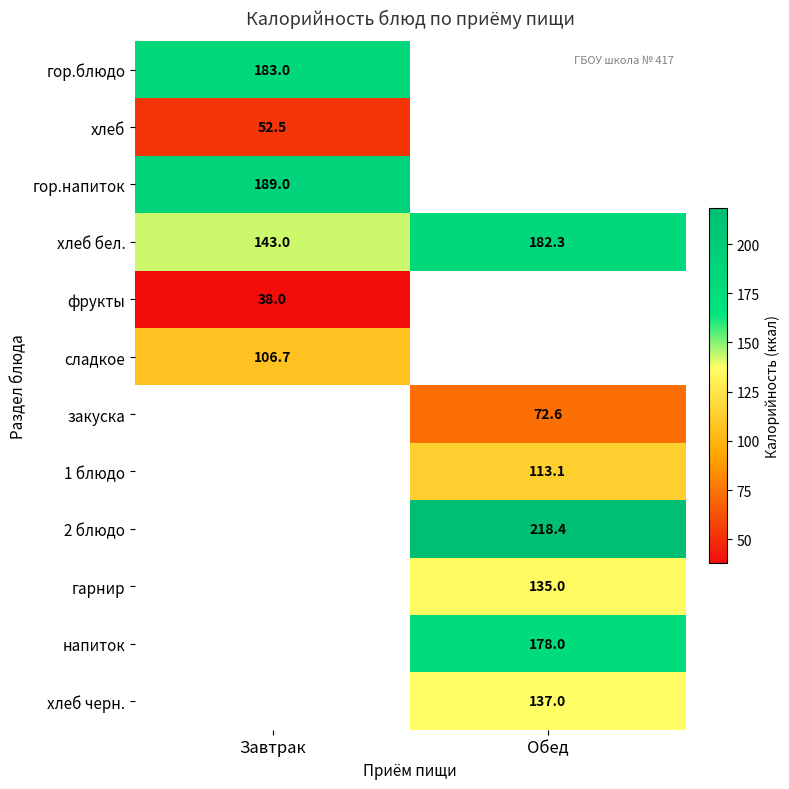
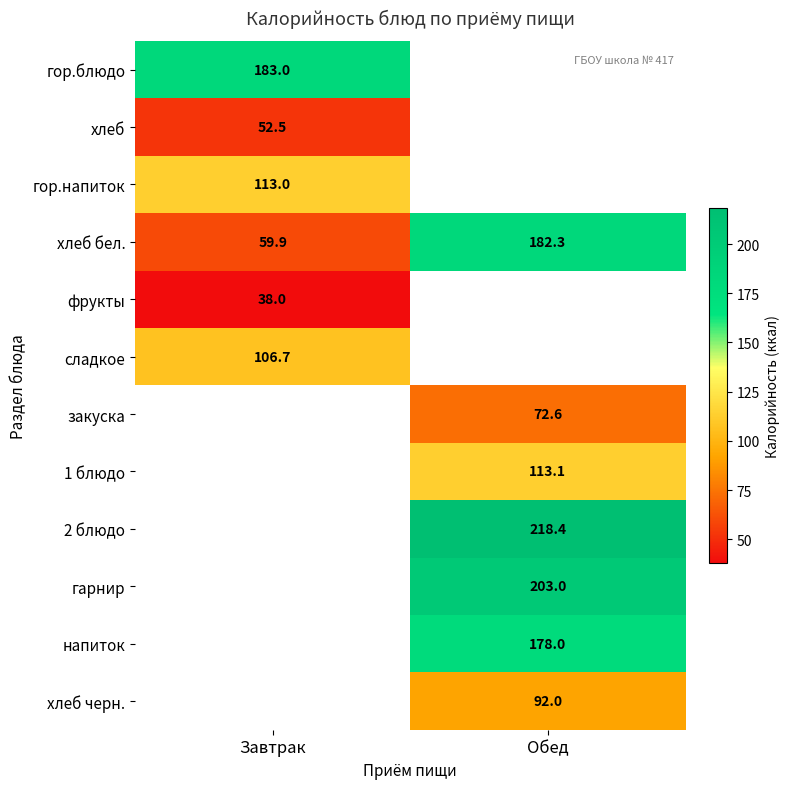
гор.напиток, Завтрак: 189.0 -> 113.0
хлеб бел., Завтрак: 143.0 -> 59.9
гарнир, Обед: 135.0 -> 203.0
хлеб черн., Обед: 137.0 -> 92.0
